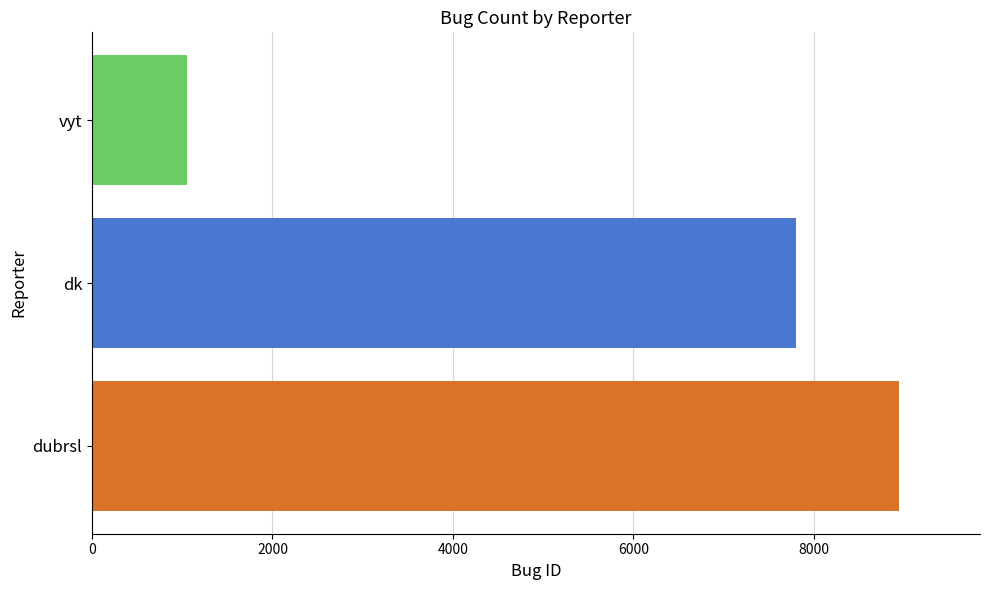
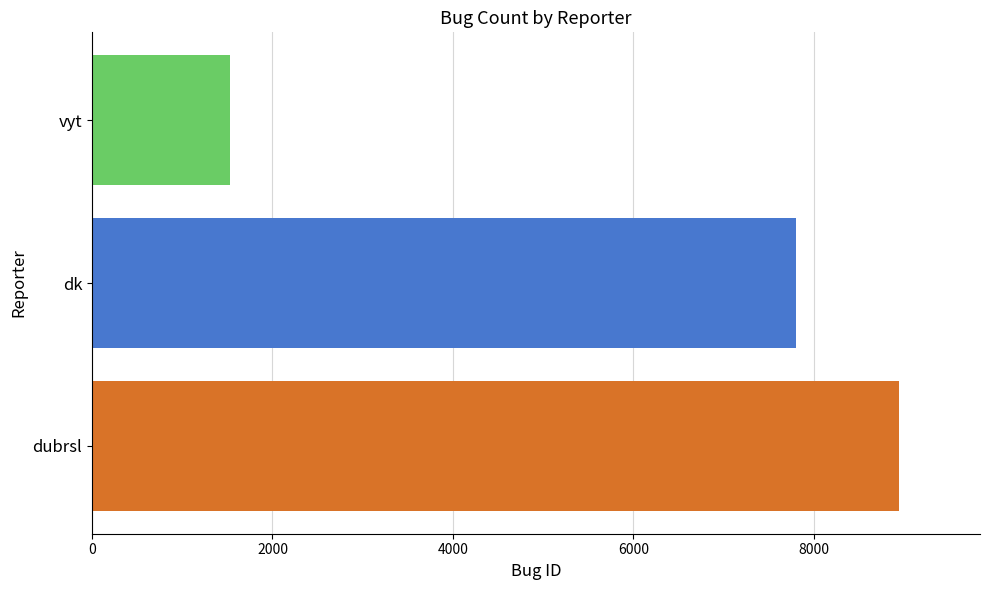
vyt: 1100 -> 1500
